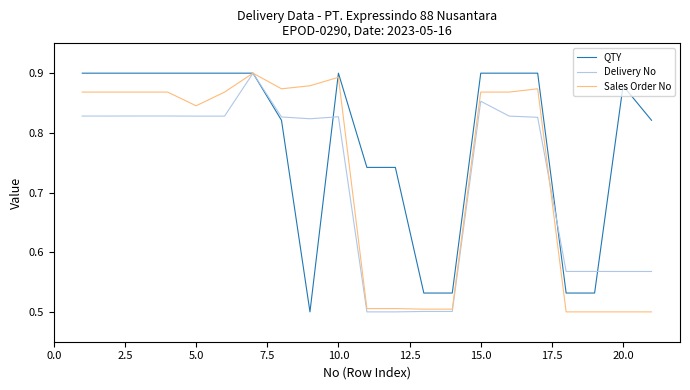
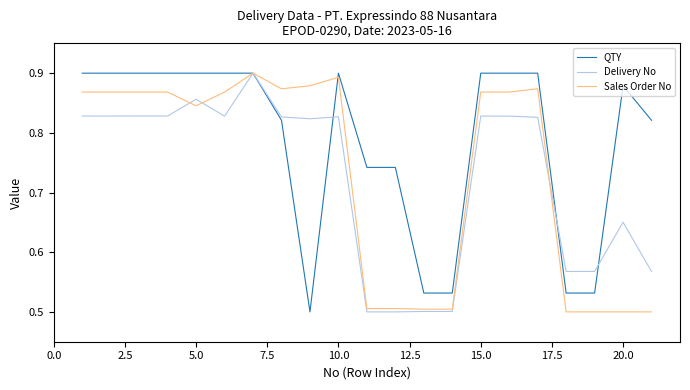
Delivery No, 5.0: 0.83 -> 0.86
Delivery No, 15.0: 0.85 -> 0.83
Delivery No, 20.0: 0.57 -> 0.65
